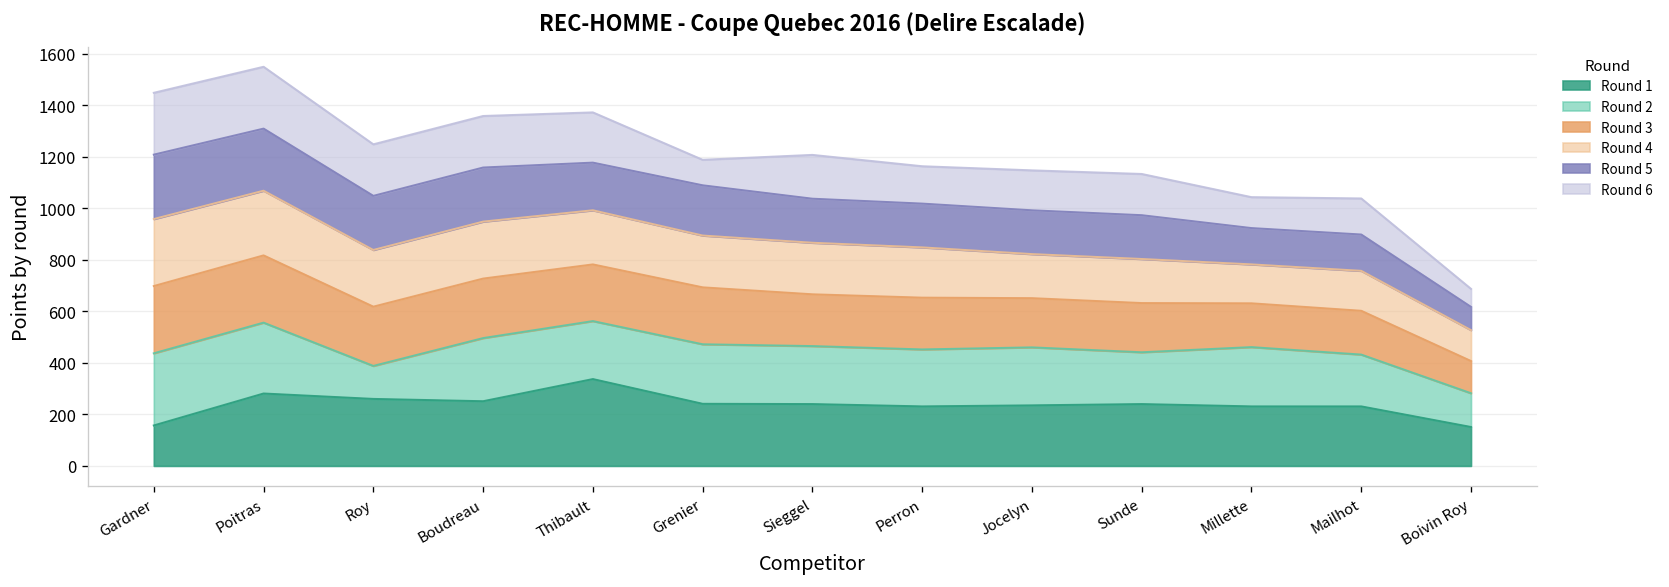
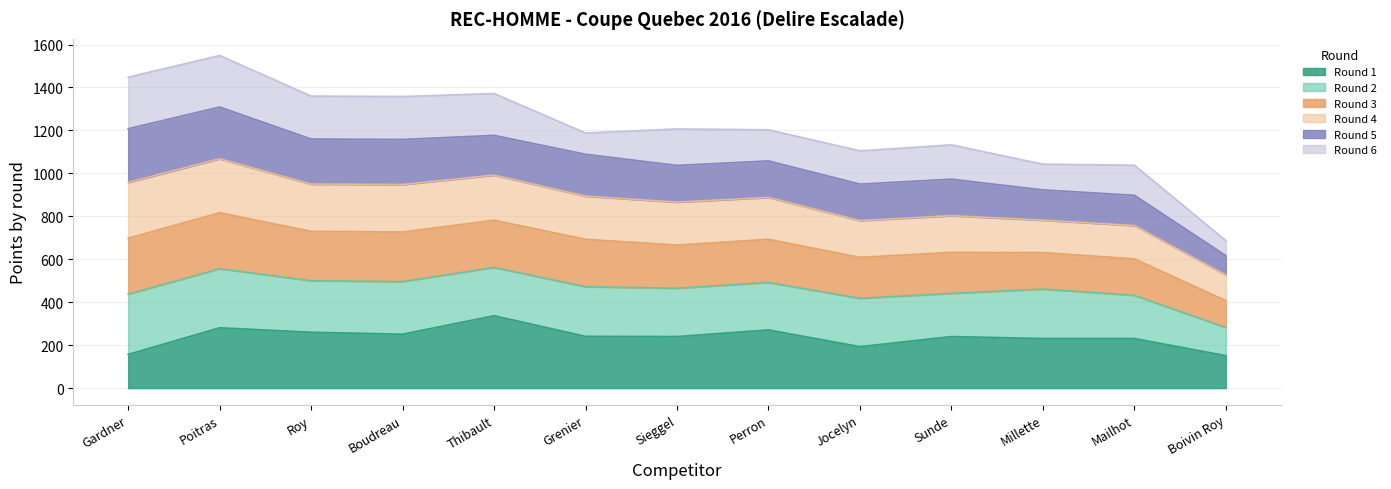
Round 2, Roy: 130 -> 240
Round 1, Perron: 230 -> 270
Round 1, Jocelyn: 240 -> 190
